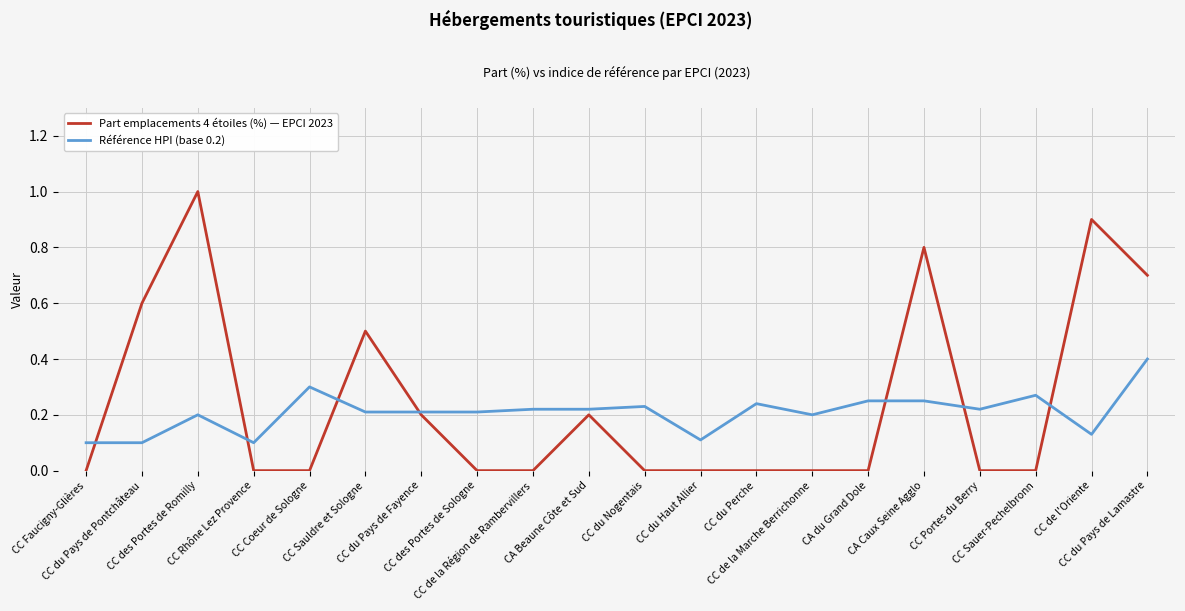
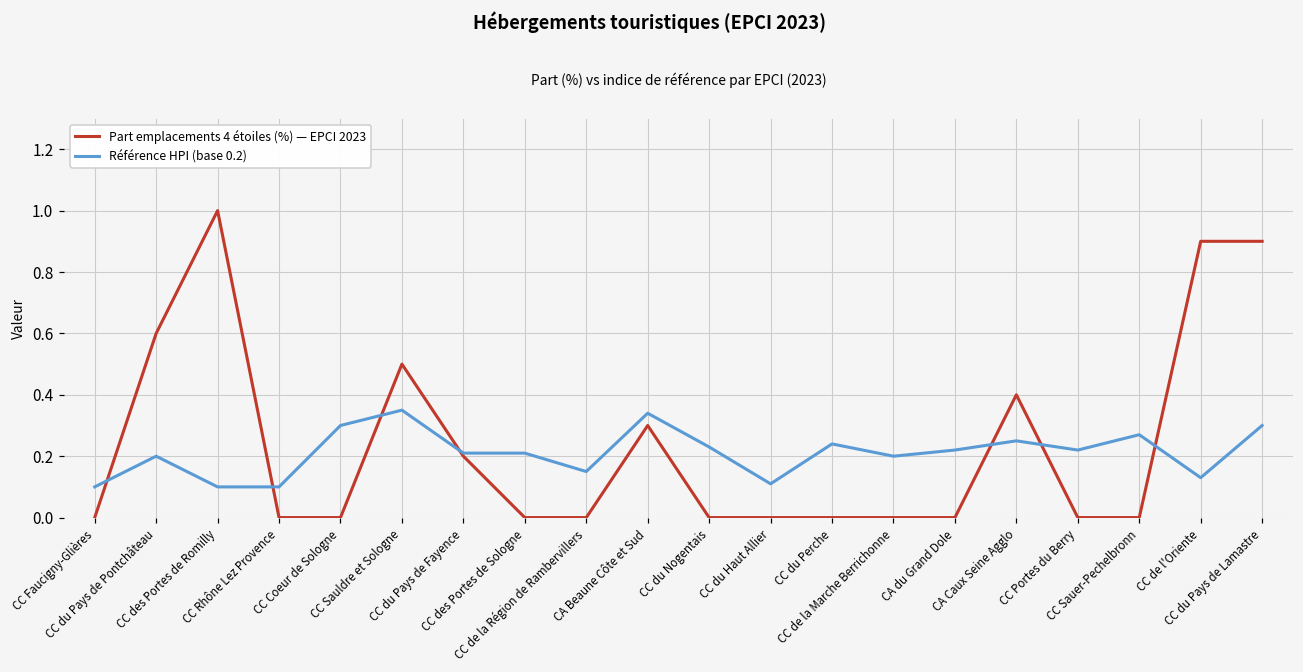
Référence HPI (base 0.2), CC du Pays de Pontchâteau: 0.1 -> 0.2
Référence HPI (base 0.2), CC des Portes de Romilly: 0.2 -> 0.1
Référence HPI (base 0.2), CC Sauldre et Sologne: 0.21 -> 0.35
Référence HPI (base 0.2), CC de la Région de Rambervillers: 0.22 -> 0.15
Part emplacements 4 étoiles (%) — EPCI 2023, CA Beaune Côte et Sud: 0.2 -> 0.3
Référence HPI (base 0.2), CA Beaune Côte et Sud: 0.22 -> 0.34
Référence HPI (base 0.2), CA du Grand Dole: 0.25 -> 0.22
Part emplacements 4 étoiles (%) — EPCI 2023, CA Caux Seine Agglo: 0.8 -> 0.4
Part emplacements 4 étoiles (%) — EPCI 2023, CC du Pays de Lamastre: 0.7 -> 0.9
Référence HPI (base 0.2), CC du Pays de Lamastre: 0.4 -> 0.3
